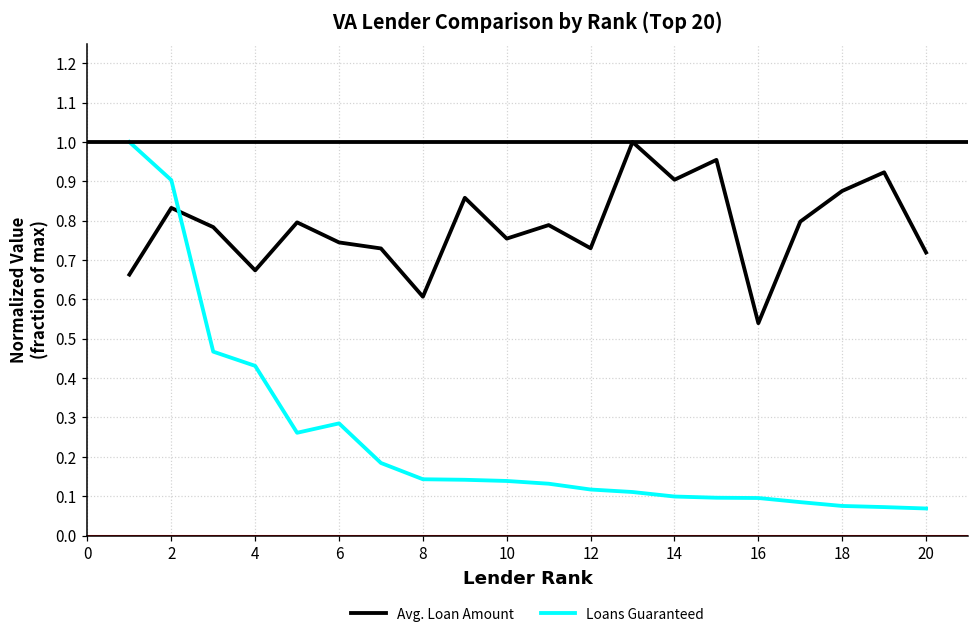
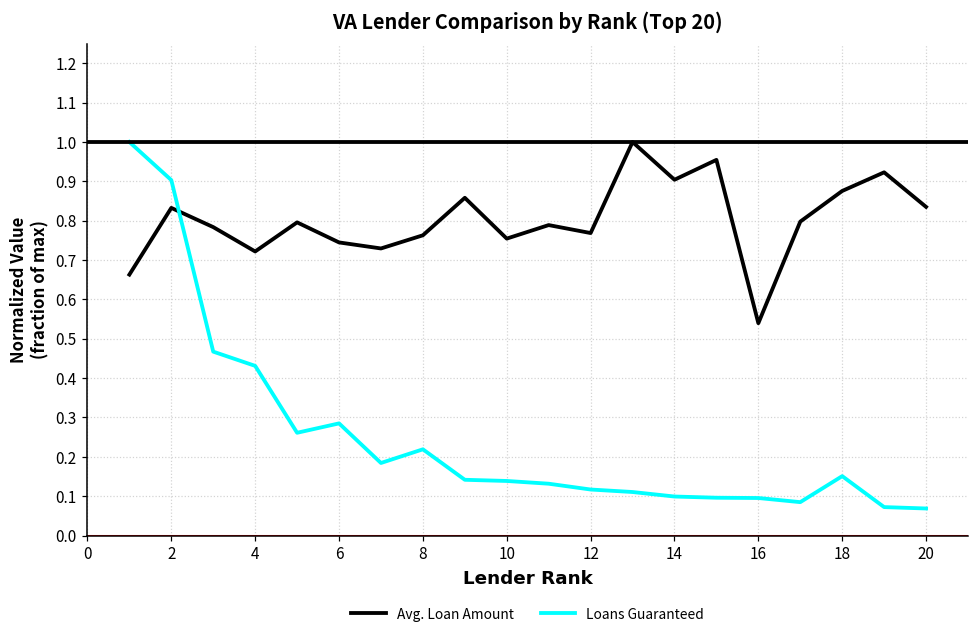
Avg. Loan Amount, 4: 0.67 -> 0.72
Avg. Loan Amount, 8: 0.61 -> 0.76
Loans Guaranteed, 8: 0.14 -> 0.22
Avg. Loan Amount, 12: 0.73 -> 0.77
Loans Guaranteed, 18: 0.08 -> 0.15
Avg. Loan Amount, 20: 0.72 -> 0.84
